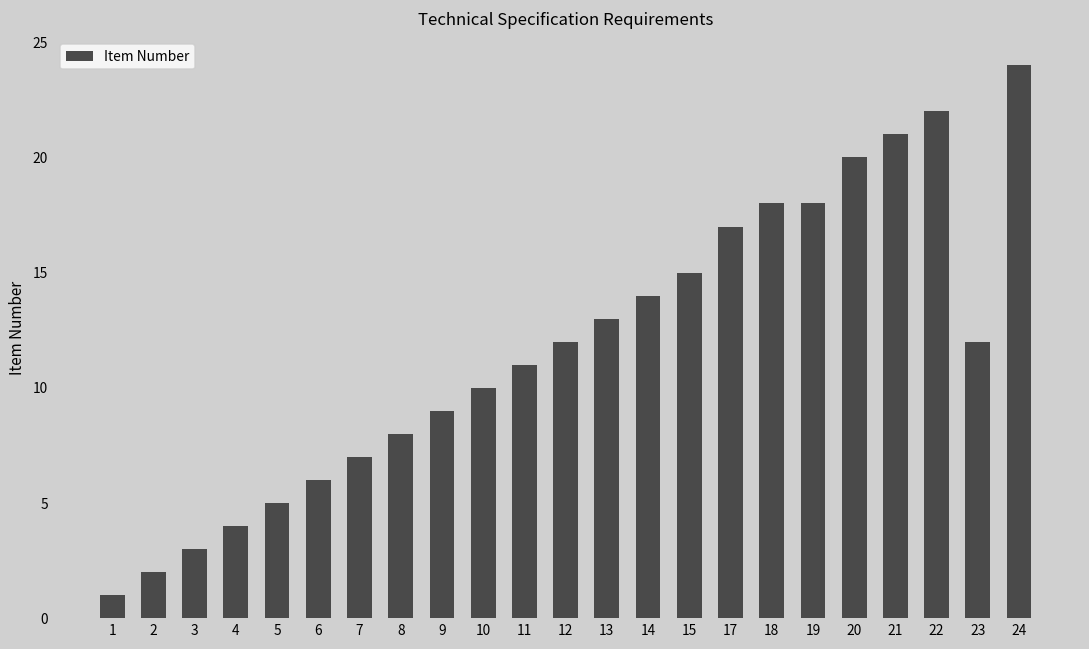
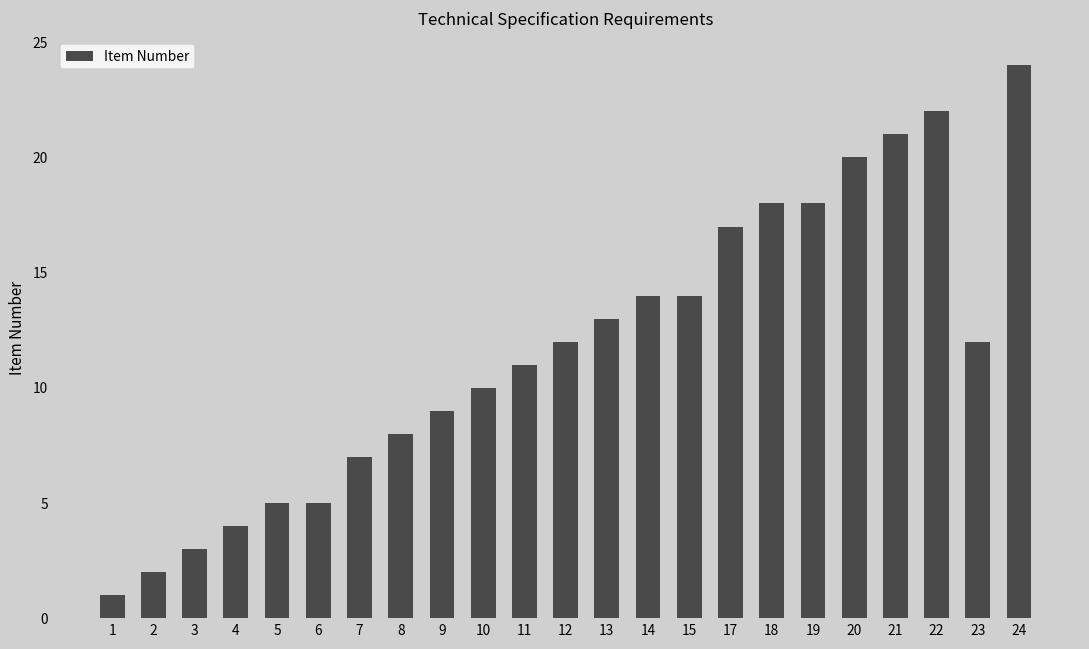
6: 6 -> 5
15: 15 -> 14
